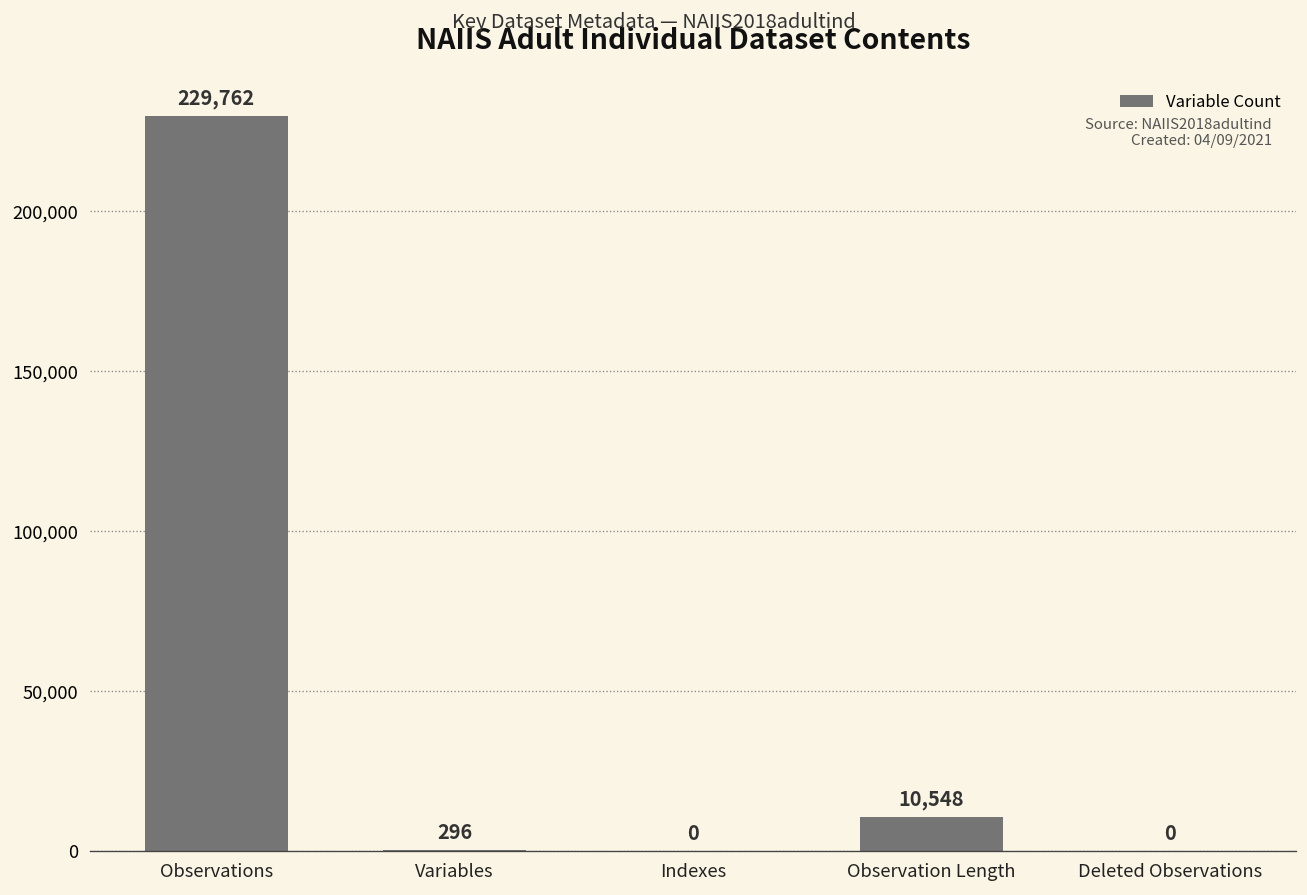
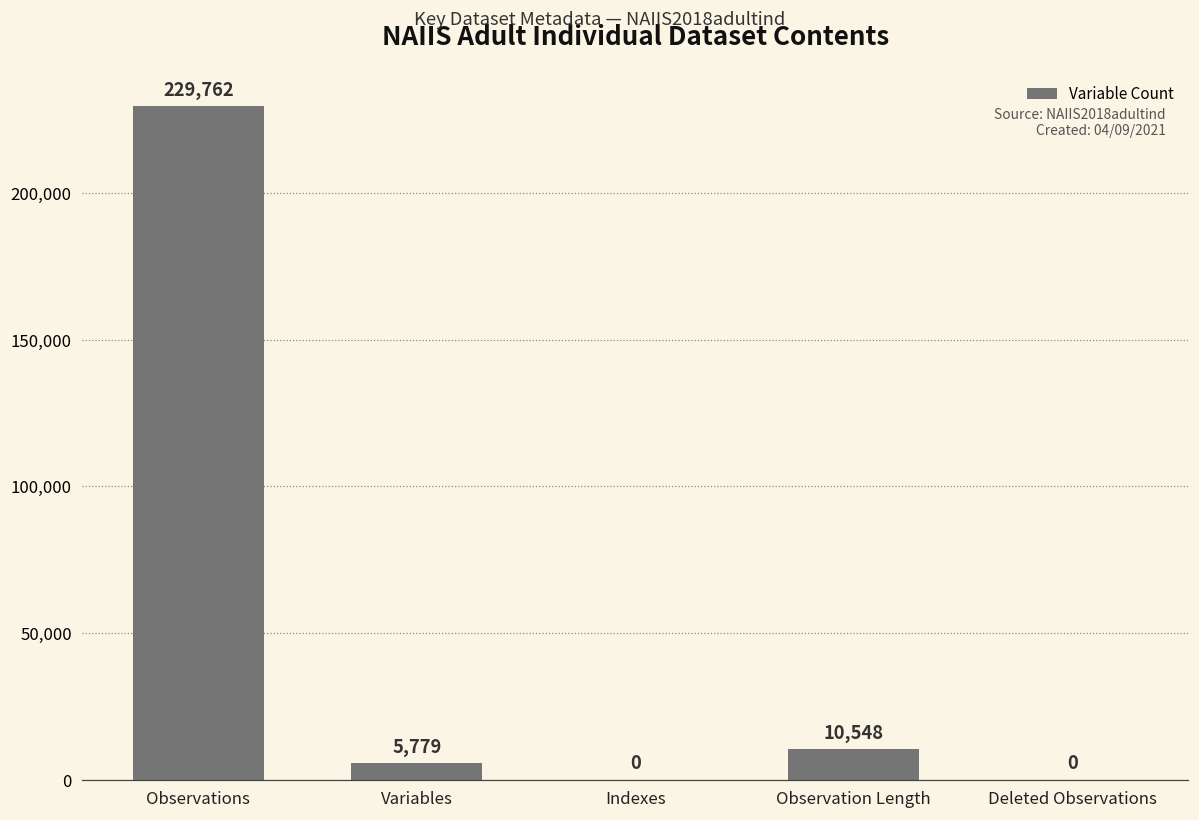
Variables: 296 -> 5,779
